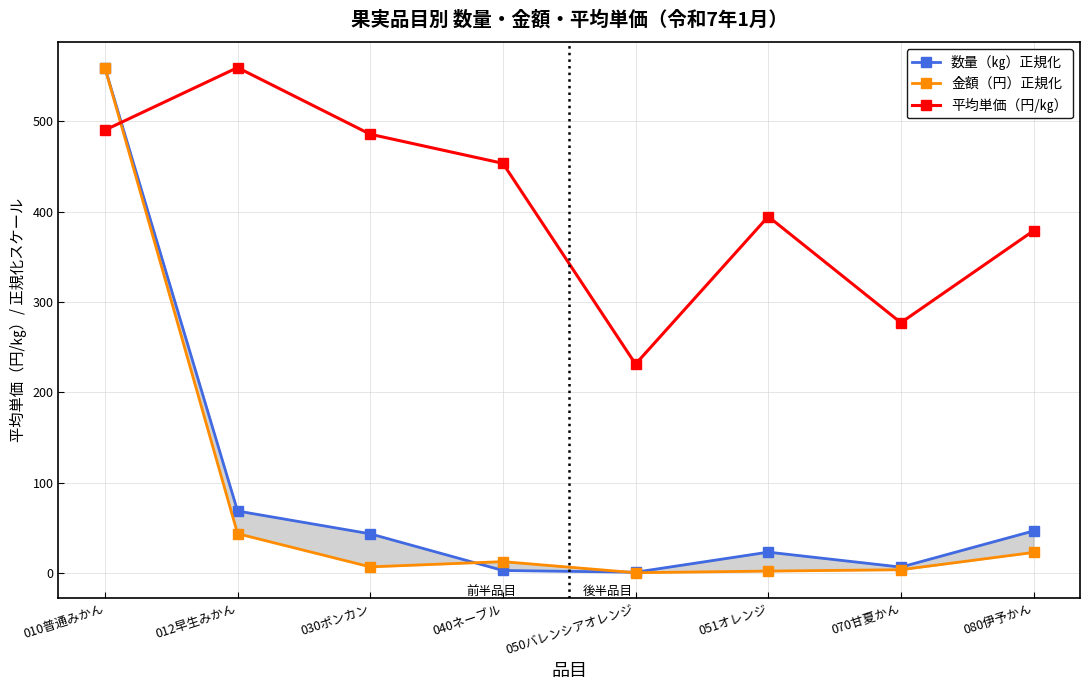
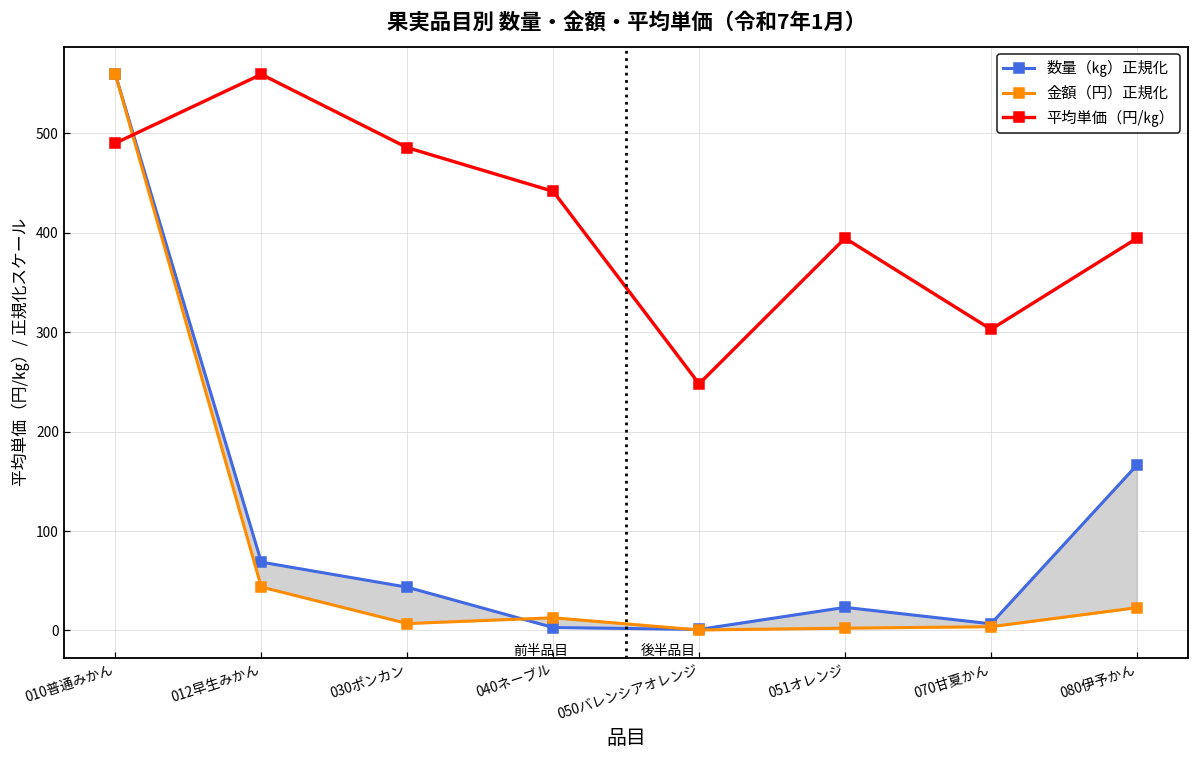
平均単価（円/㎏）, 040ネーブル: 450 -> 440
平均単価（円/㎏）, 050バレンシアオレンジ: 230 -> 250
平均単価（円/㎏）, 070甘夏かん: 280 -> 300
数量（㎏）正規化, 080伊予かん: 50 -> 170
平均単価（円/㎏）, 080伊予かん: 380 -> 390
